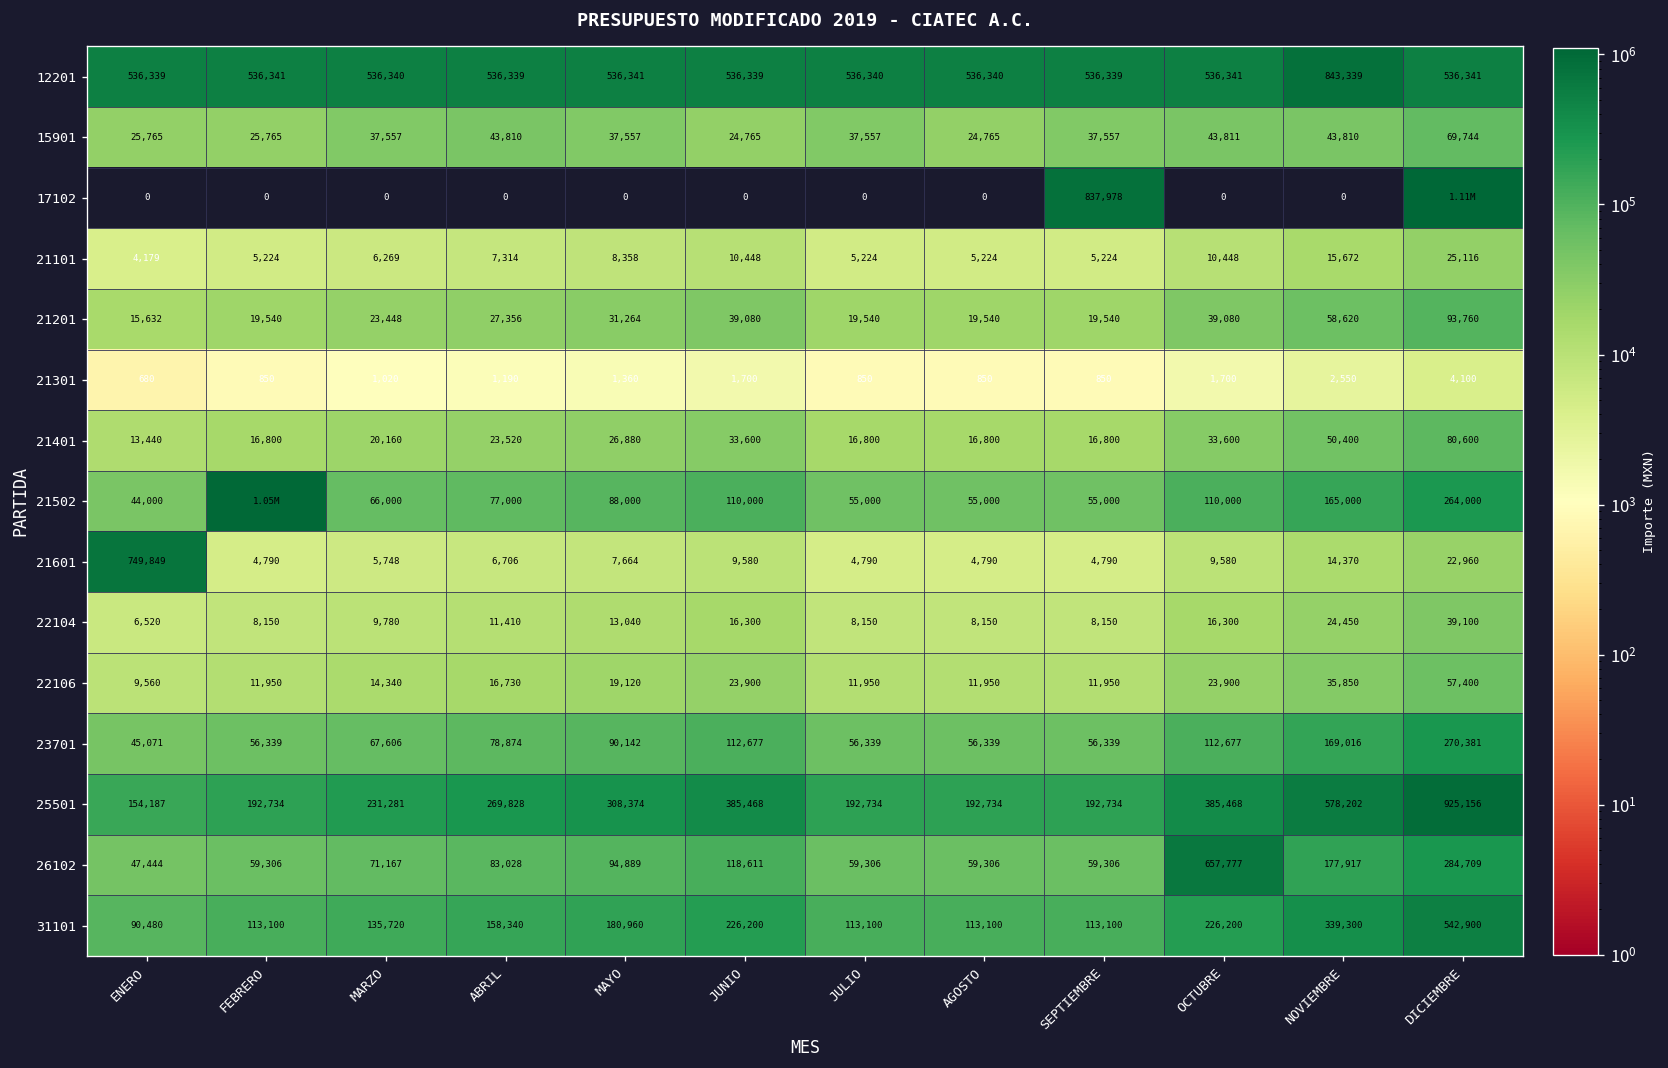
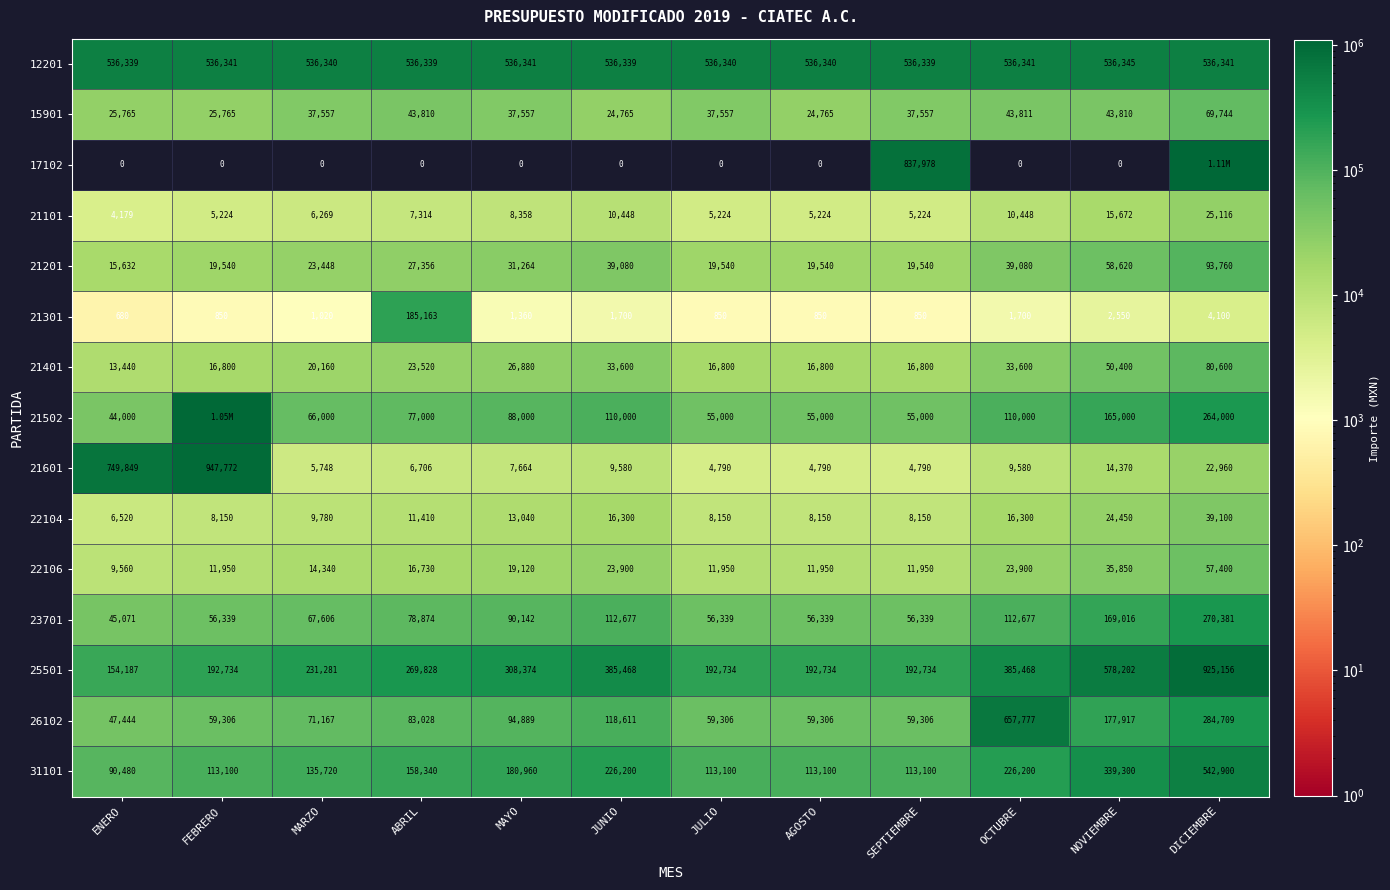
12201, NOVIEMBRE: 843,339 -> 536,345
21301, ABRIL: 1,190 -> 185,163
21601, FEBRERO: 4,790 -> 947,772
